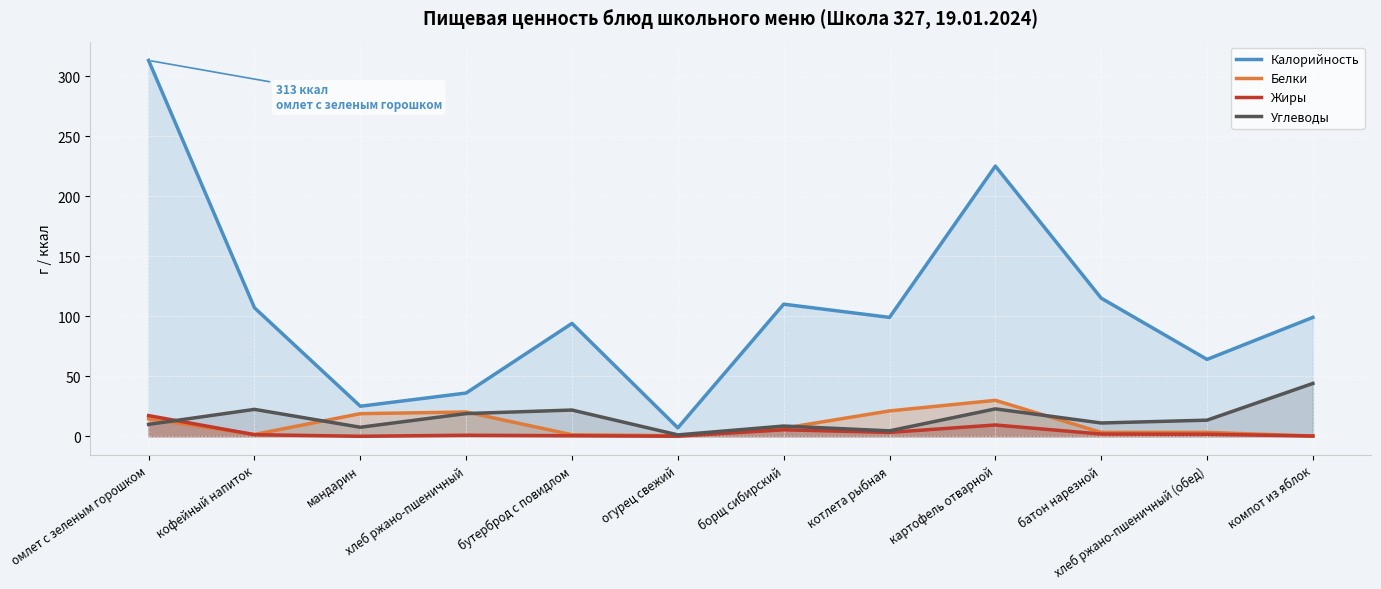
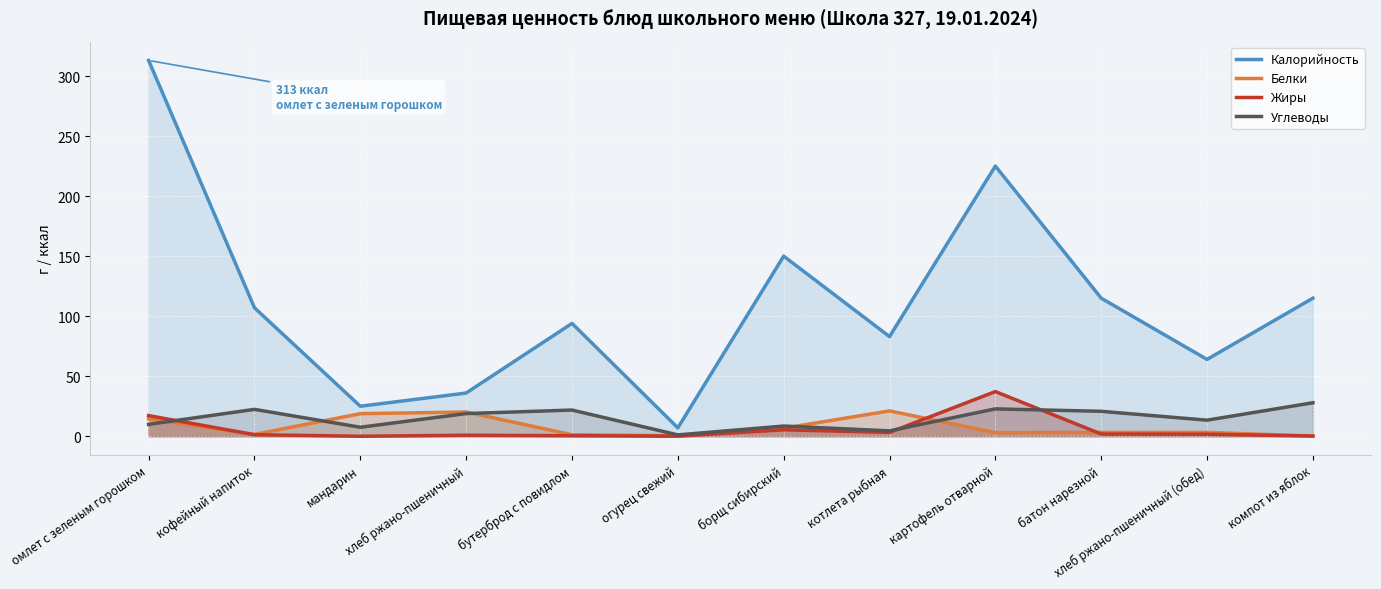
Калорийность, борщ сибирский: 110 -> 150
Калорийность, котлета рыбная: 99 -> 83
Белки, картофель отварной: 30 -> 3
Жиры, картофель отварной: 9 -> 37
Углеводы, батон нарезной: 11 -> 21
Калорийность, компот из яблок: 99 -> 115
Углеводы, компот из яблок: 44 -> 28
